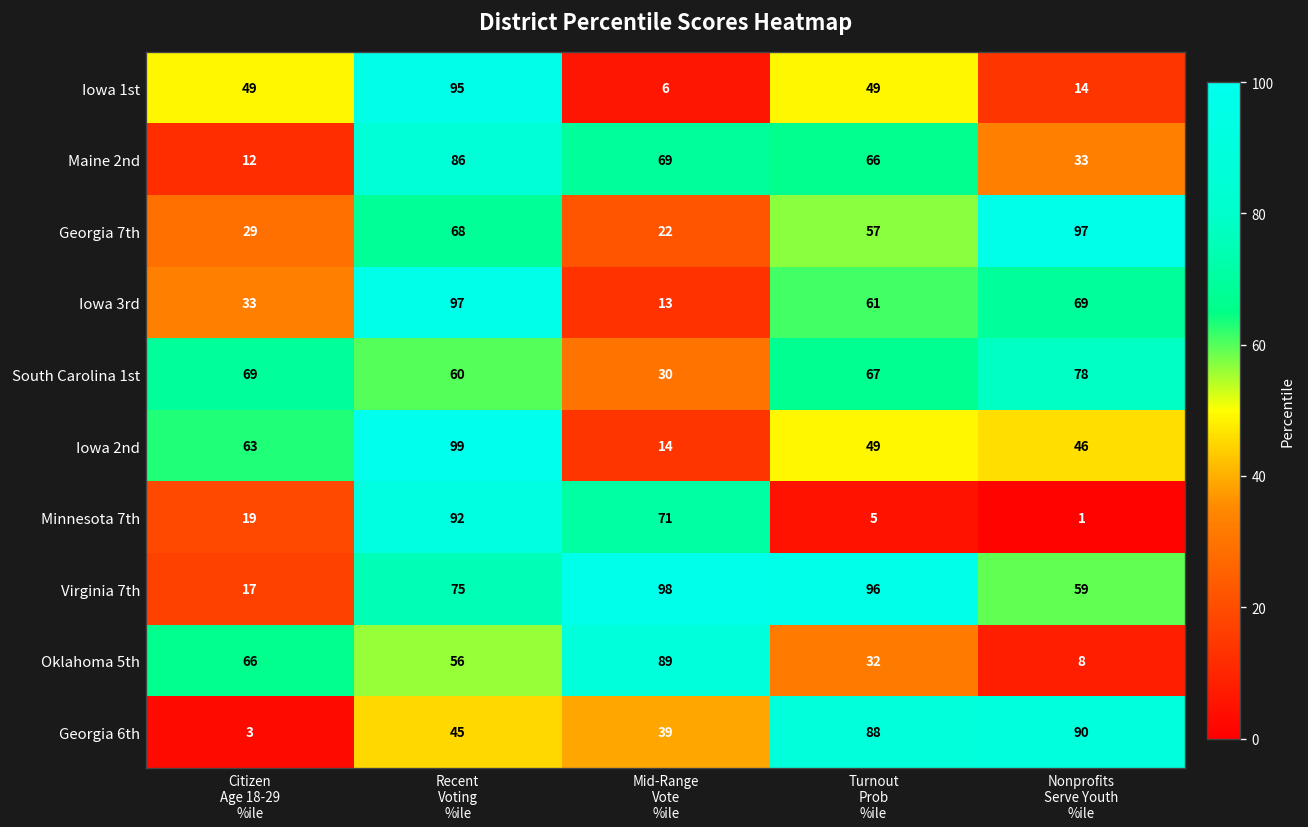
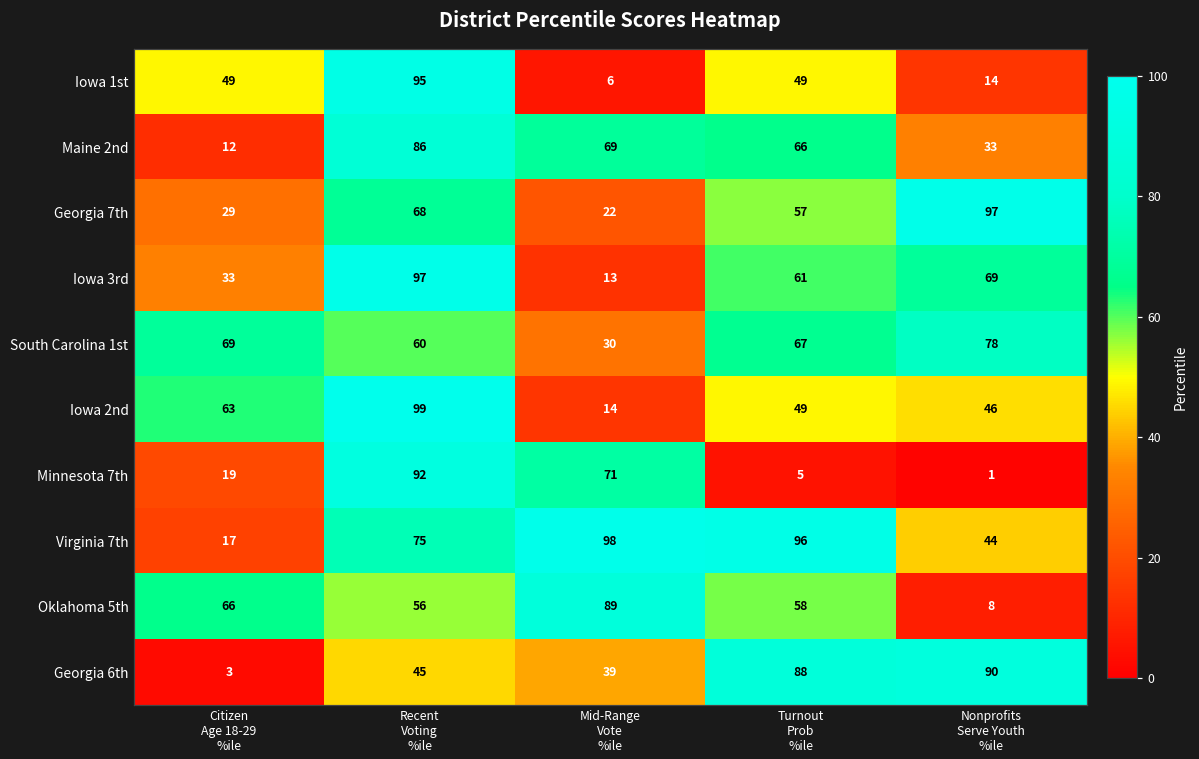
Virginia 7th, Nonprofits Serve Youth %ile: 59 -> 44
Oklahoma 5th, Turnout Prob %ile: 32 -> 58
